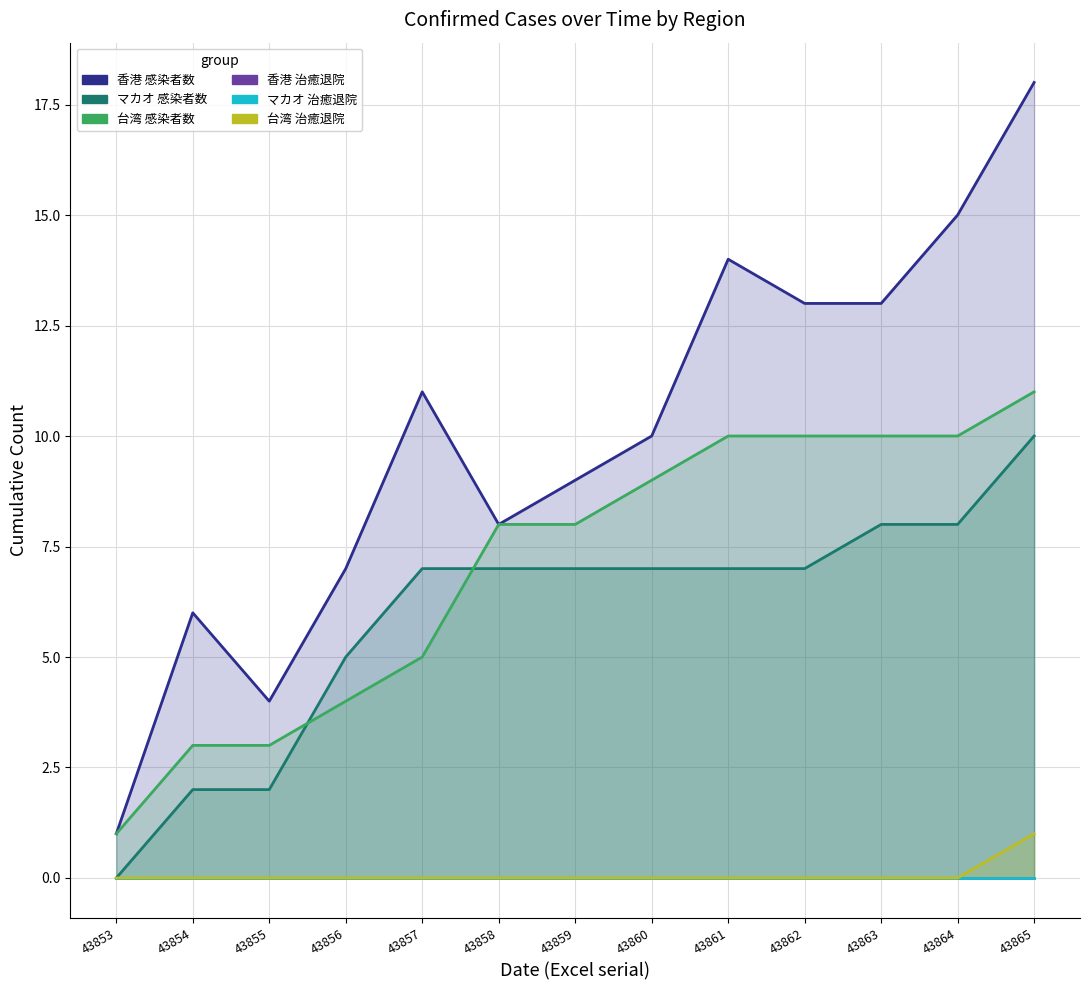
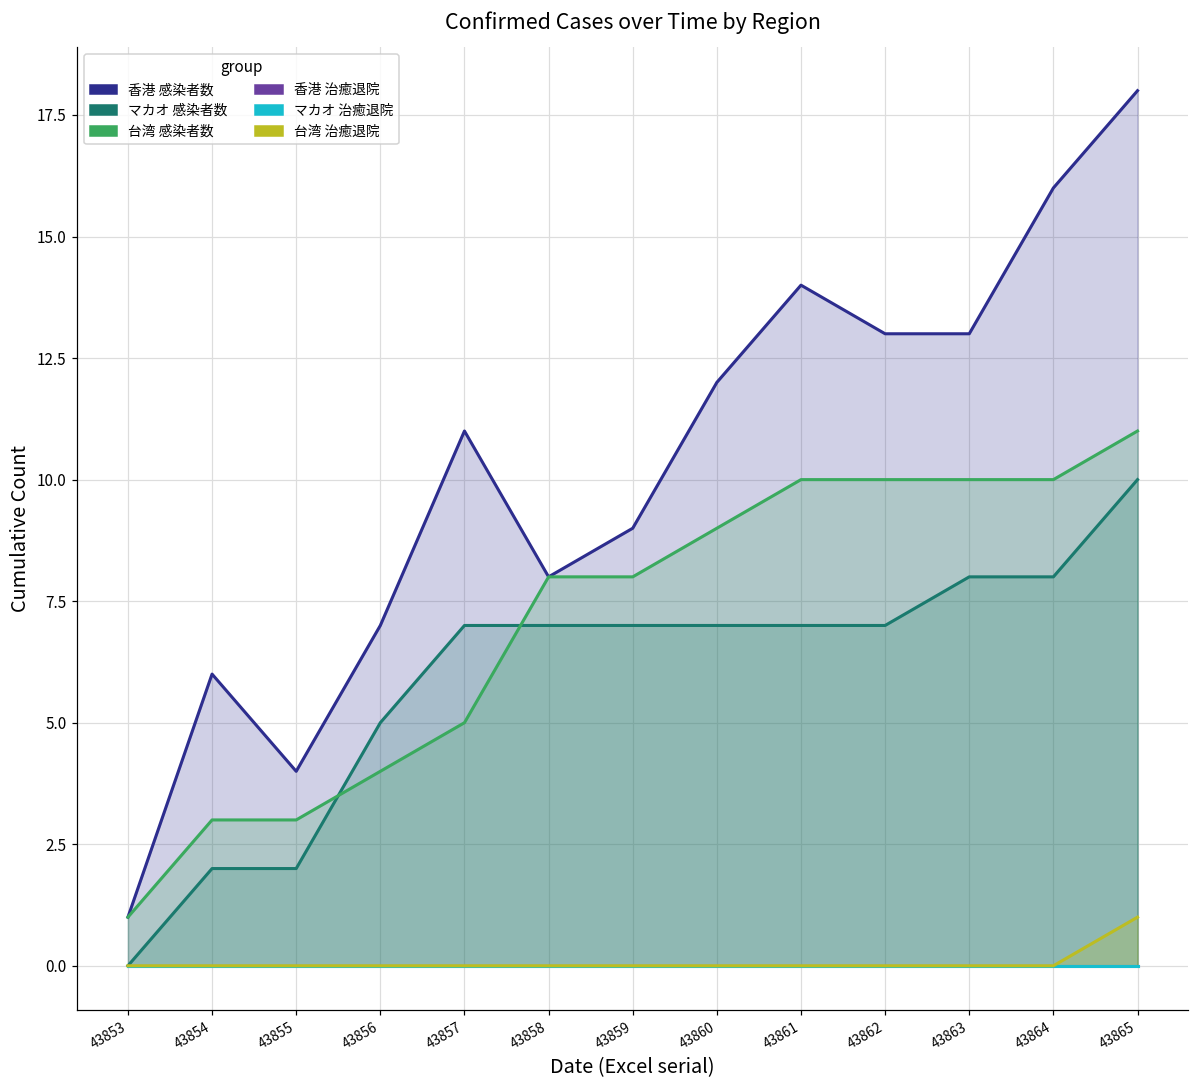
香港 感染者数, 43860: 10 -> 12
香港 感染者数, 43864: 15 -> 16
